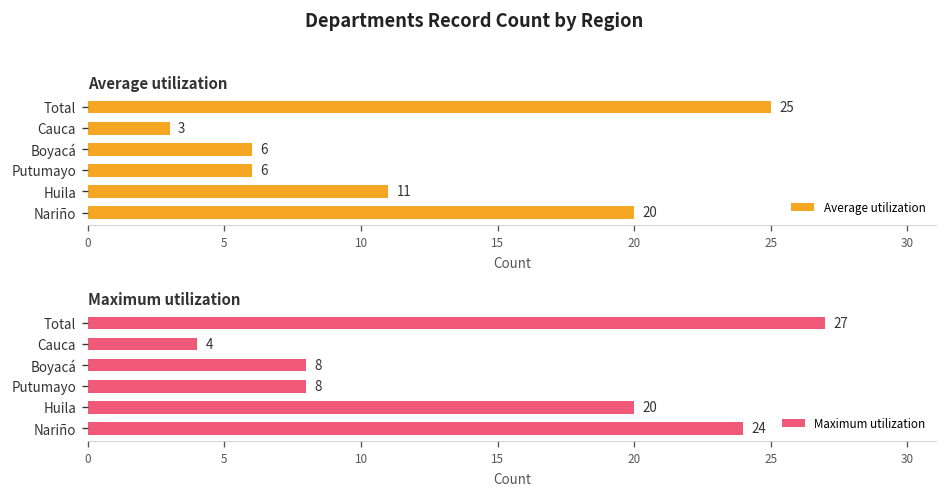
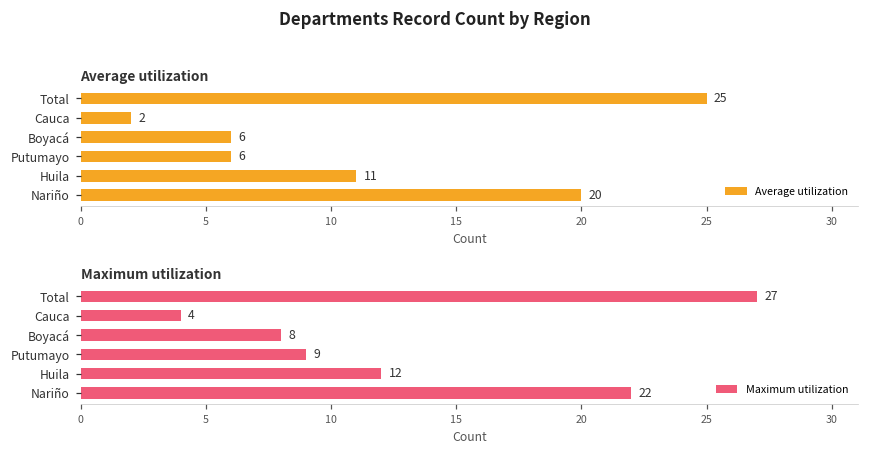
Average utilization, Cauca: 3 -> 2
Maximum utilization, Putumayo: 8 -> 9
Maximum utilization, Huila: 20 -> 12
Maximum utilization, Nariño: 24 -> 22
